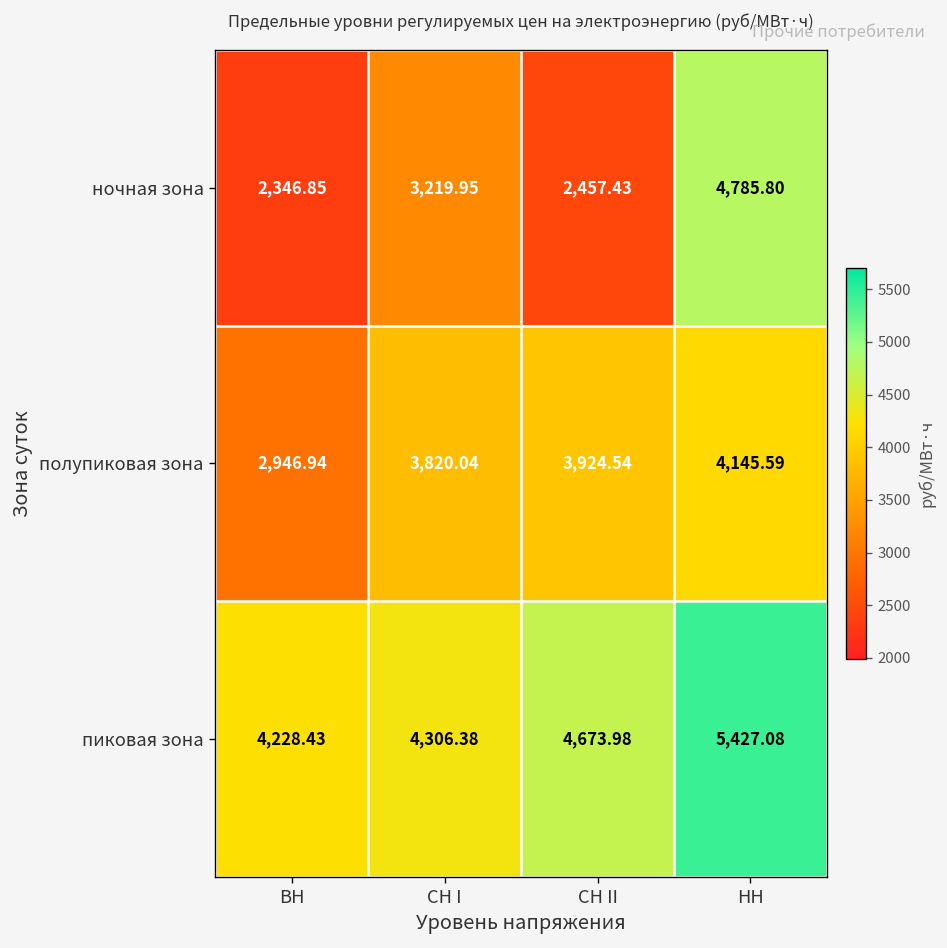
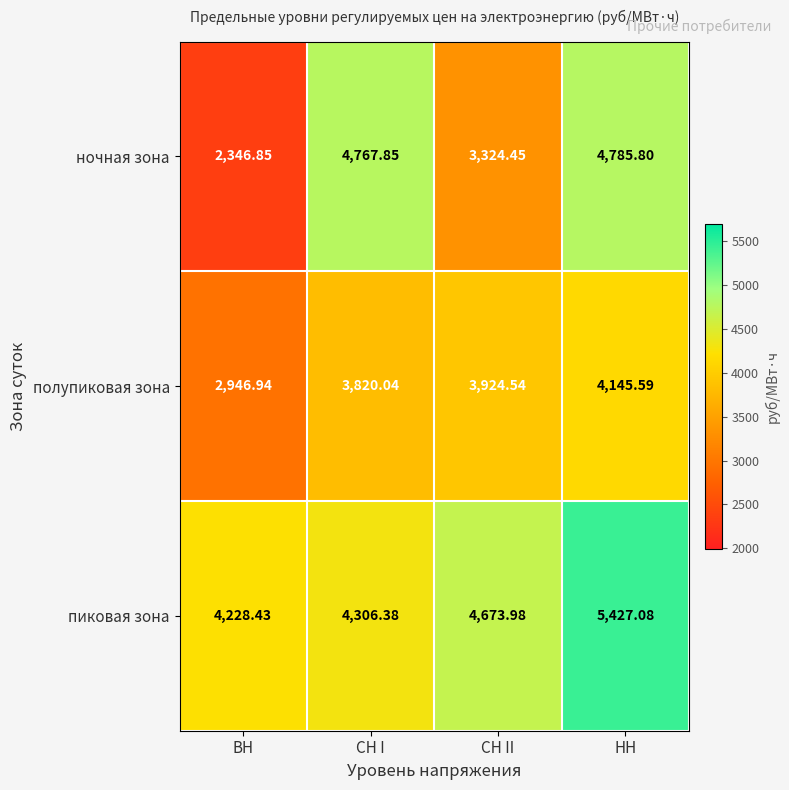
ночная зона, СН I: 3,219.95 -> 4,767.85
ночная зона, СН II: 2,457.43 -> 3,324.45
